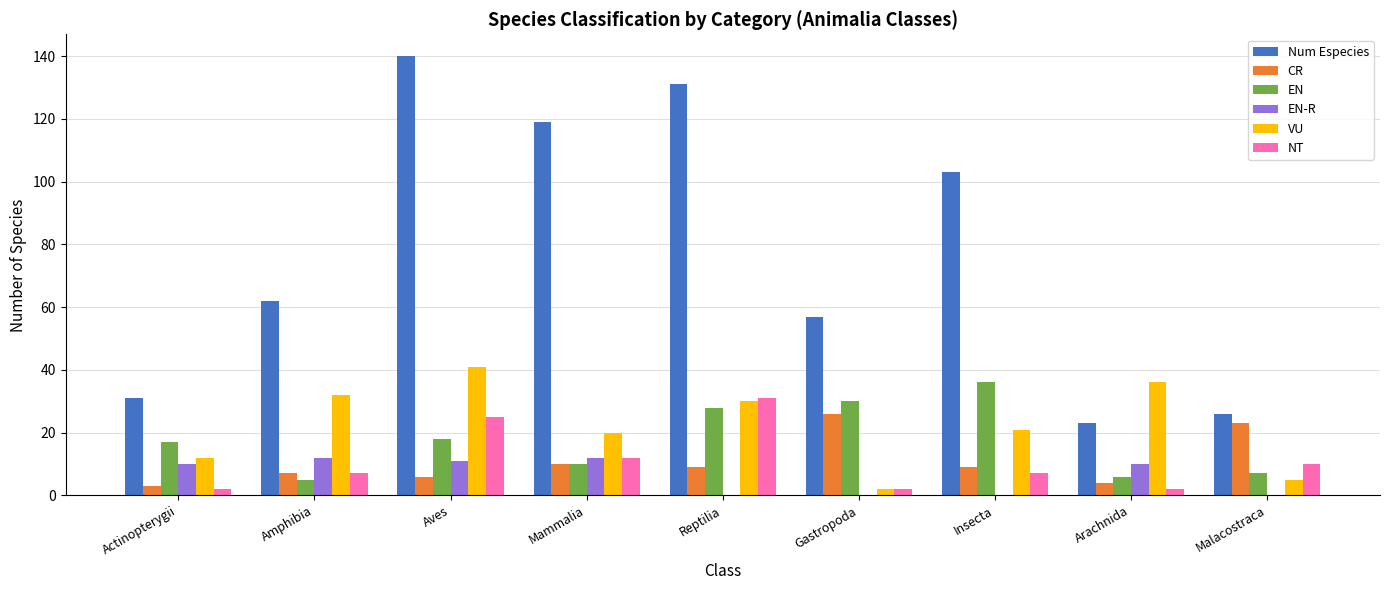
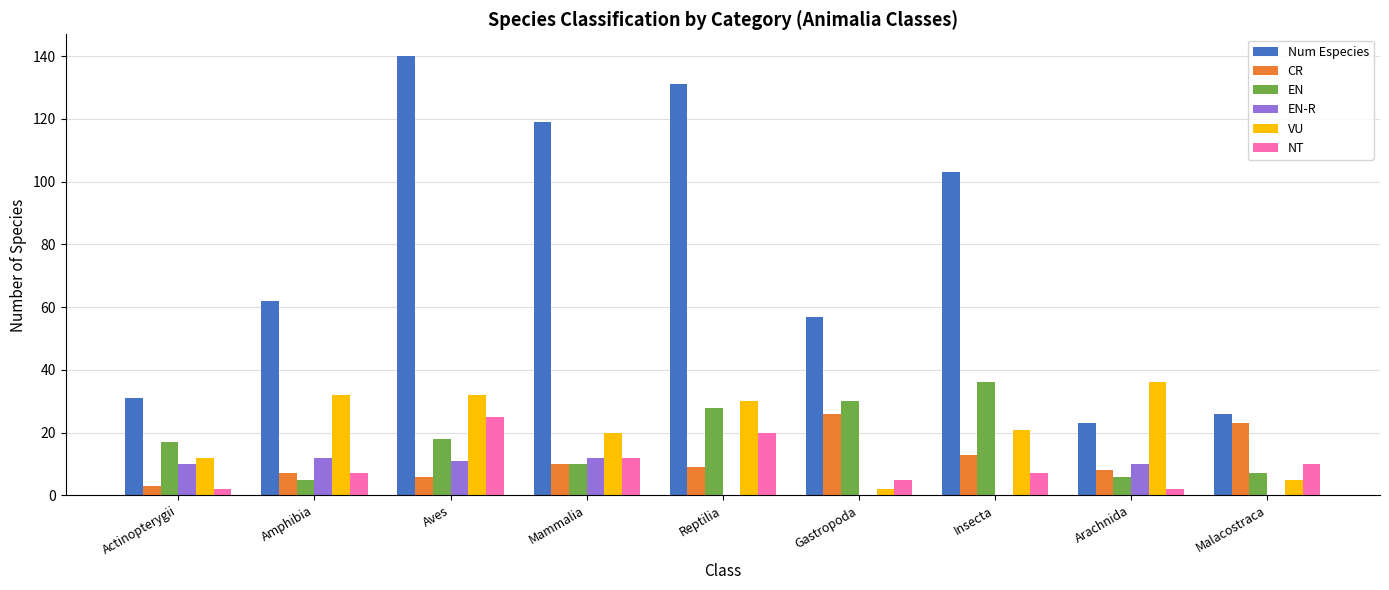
VU, Aves: 41 -> 32
NT, Reptilia: 31 -> 20
NT, Gastropoda: 2 -> 5
CR, Insecta: 9 -> 13
CR, Arachnida: 4 -> 8
